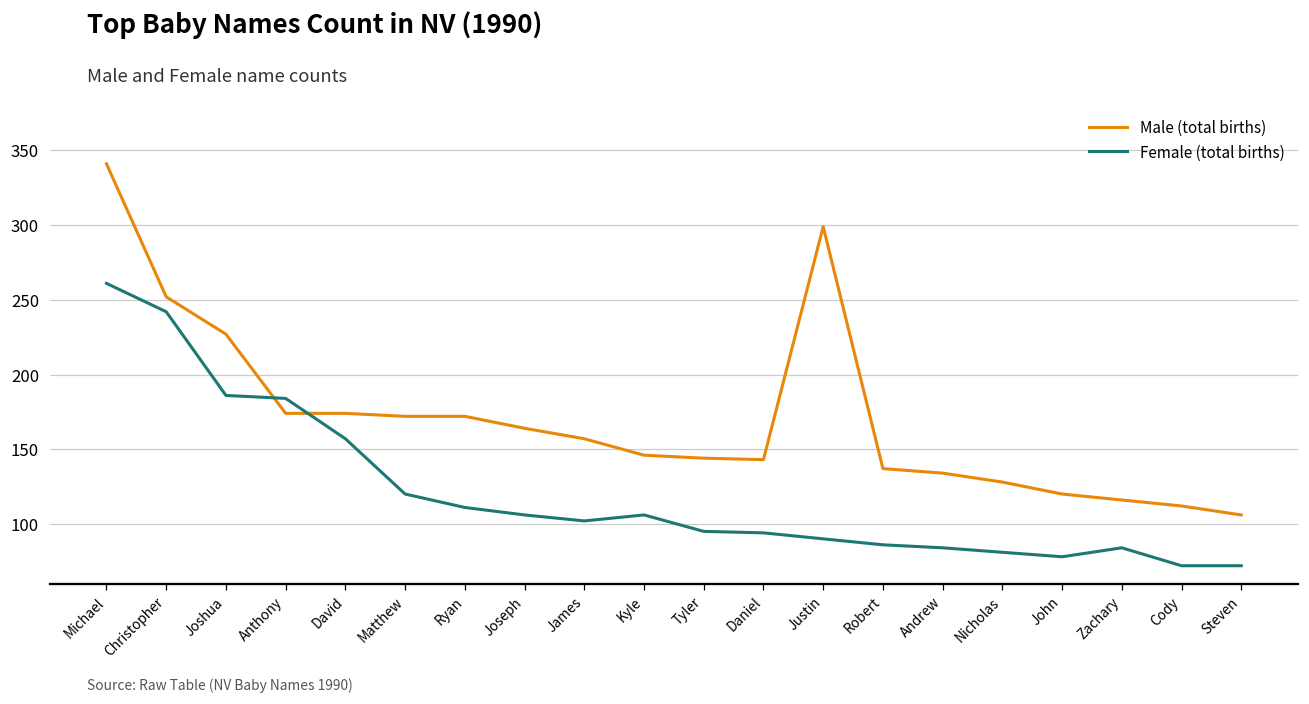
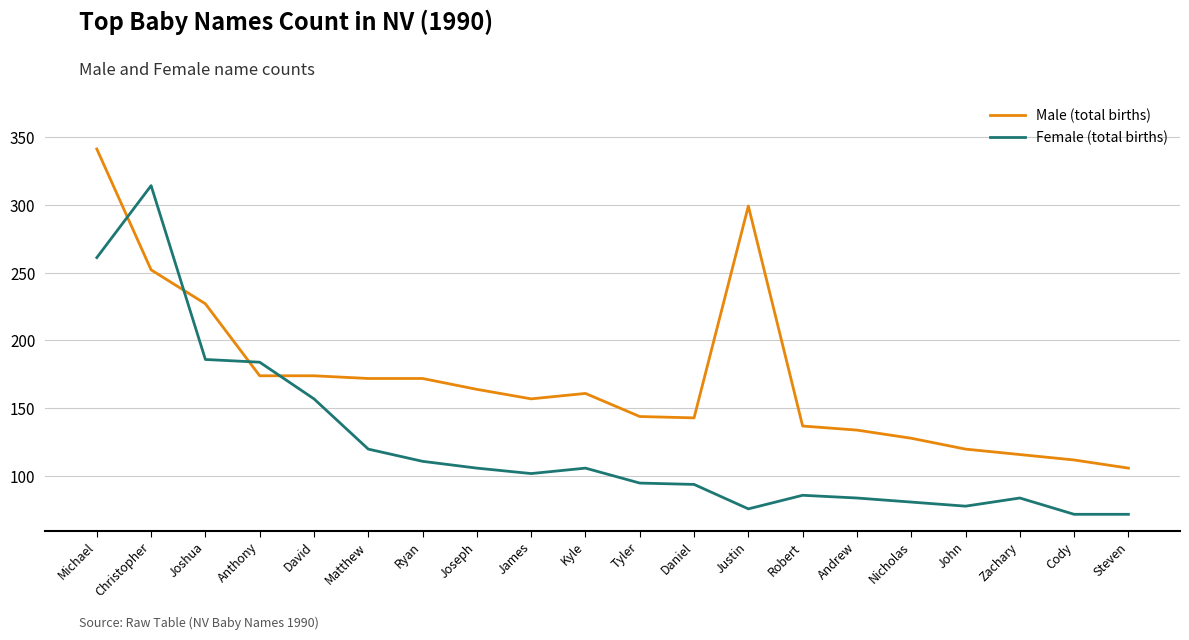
Female (total births), Christopher: 242 -> 314
Male (total births), Kyle: 146 -> 161
Female (total births), Justin: 90 -> 76
